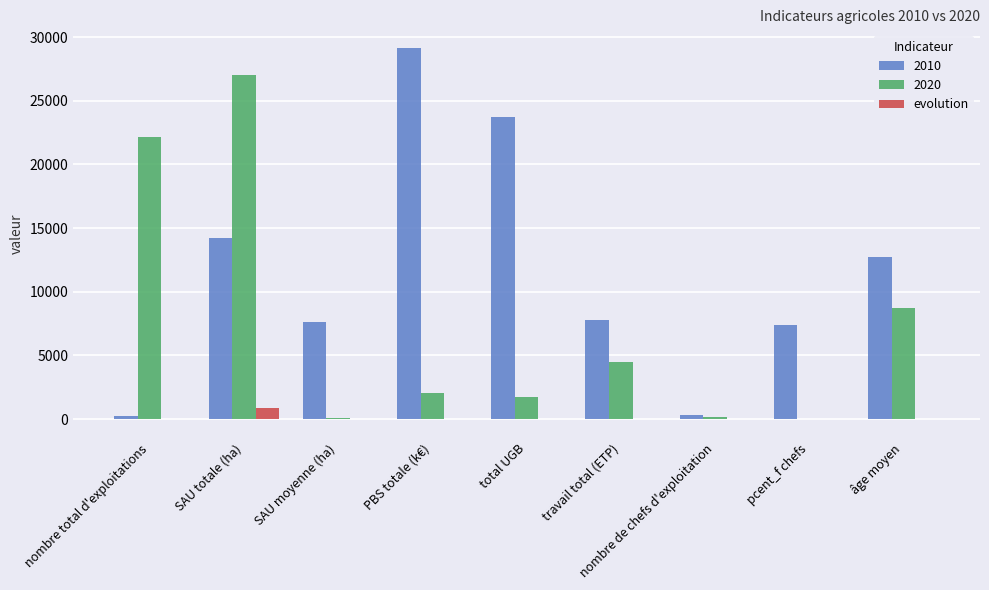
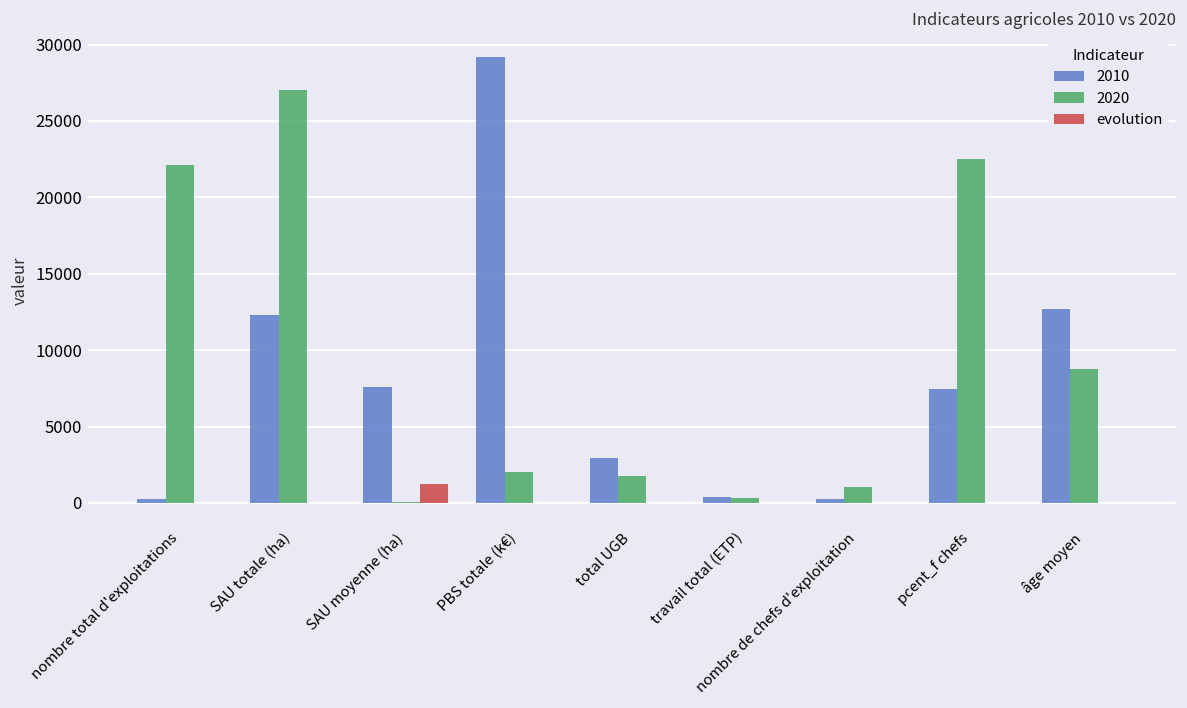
2010, SAU totale (ha): 14200 -> 12300
evolution, SAU totale (ha): 900 -> 0
evolution, SAU moyenne (ha): 0 -> 1200
2010, total UGB: 23700 -> 3000
2010, travail total (ETP): 7800 -> 400
2020, travail total (ETP): 4500 -> 300
2020, nombre de chefs d'exploitation: 200 -> 1000
2020, pcent_f chefs: 0 -> 22500
